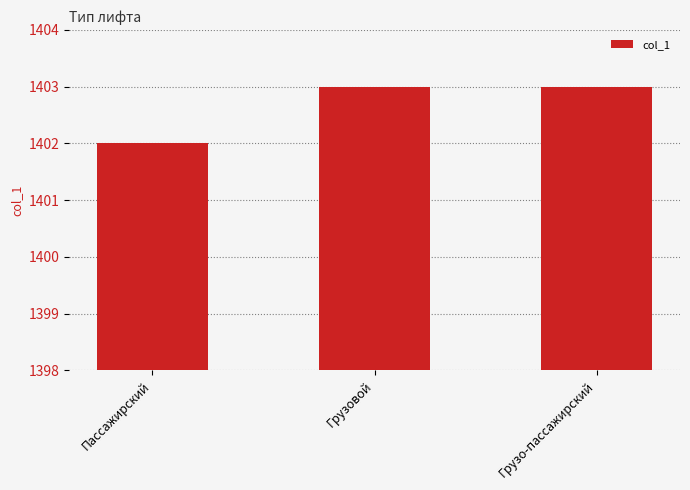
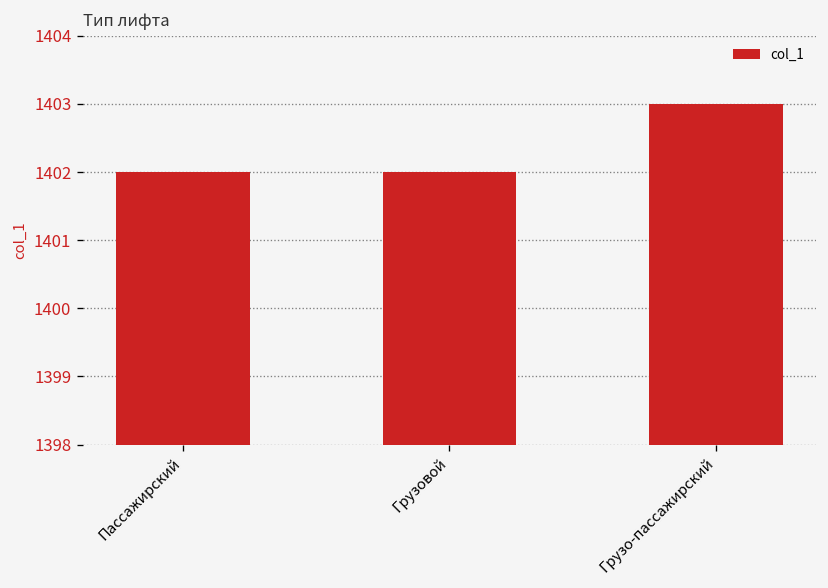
Грузовой: 1403 -> 1402
